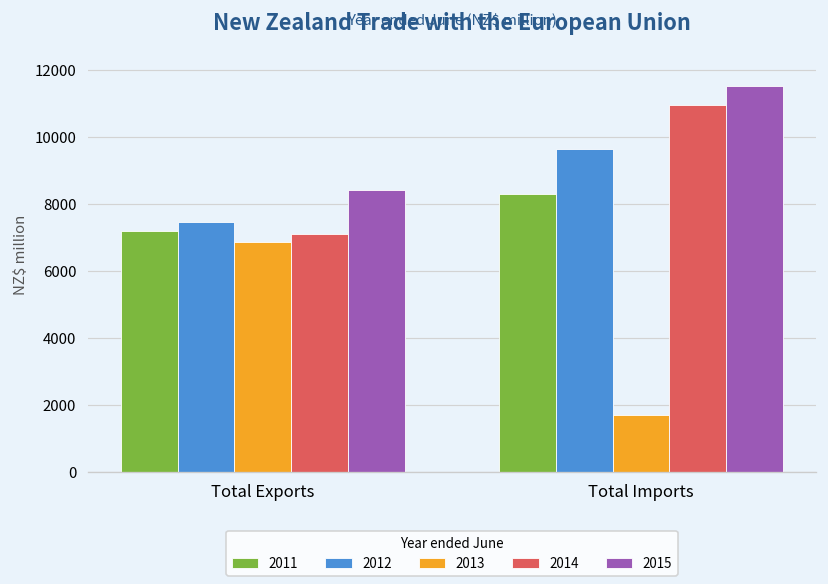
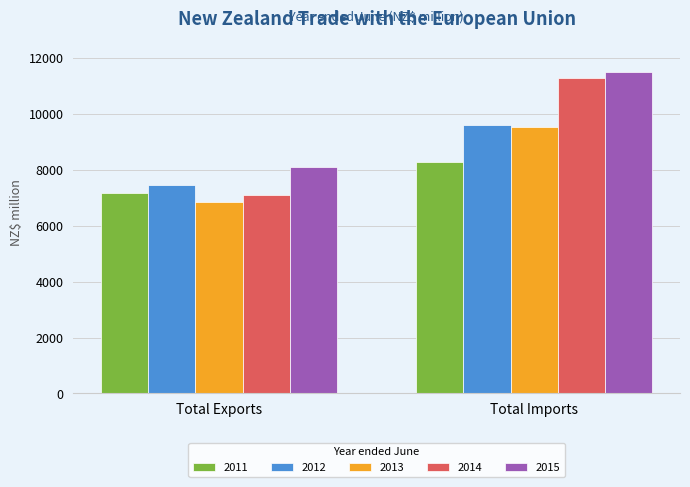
2015, Total Exports: 8400 -> 8100
2013, Total Imports: 1700 -> 9500
2014, Total Imports: 11000 -> 11300
